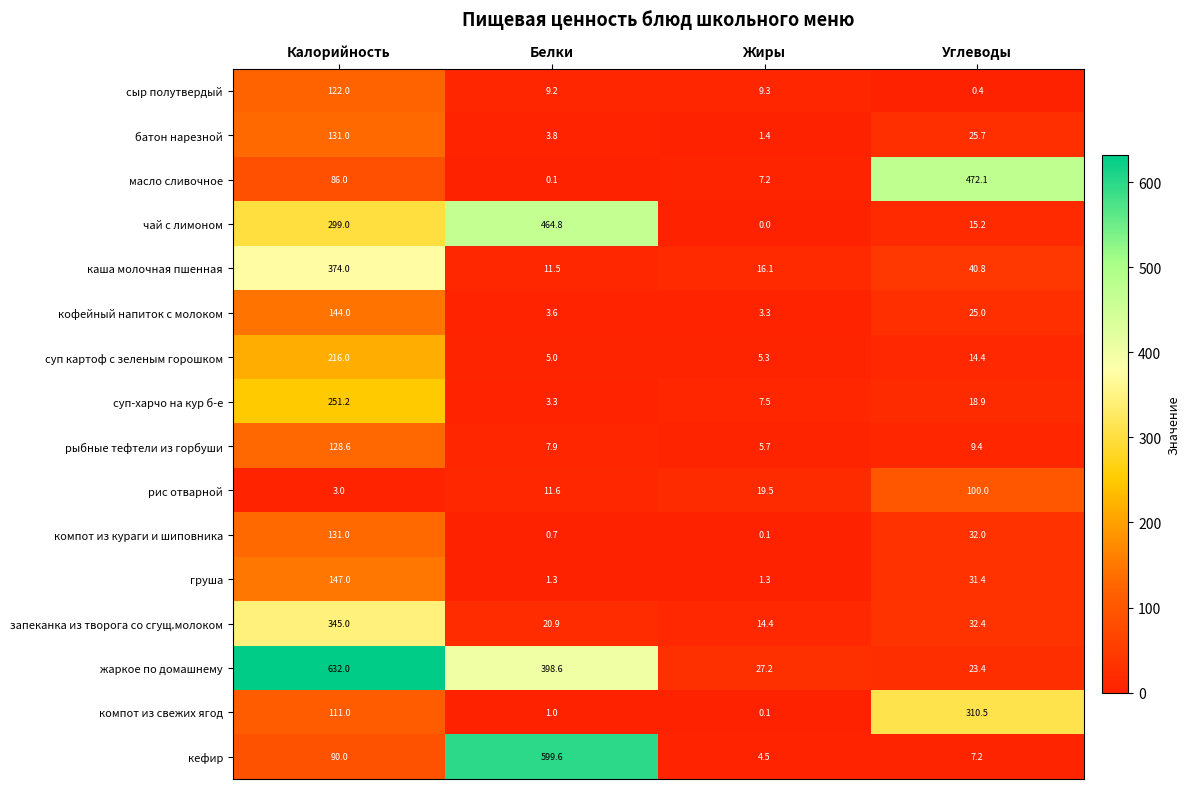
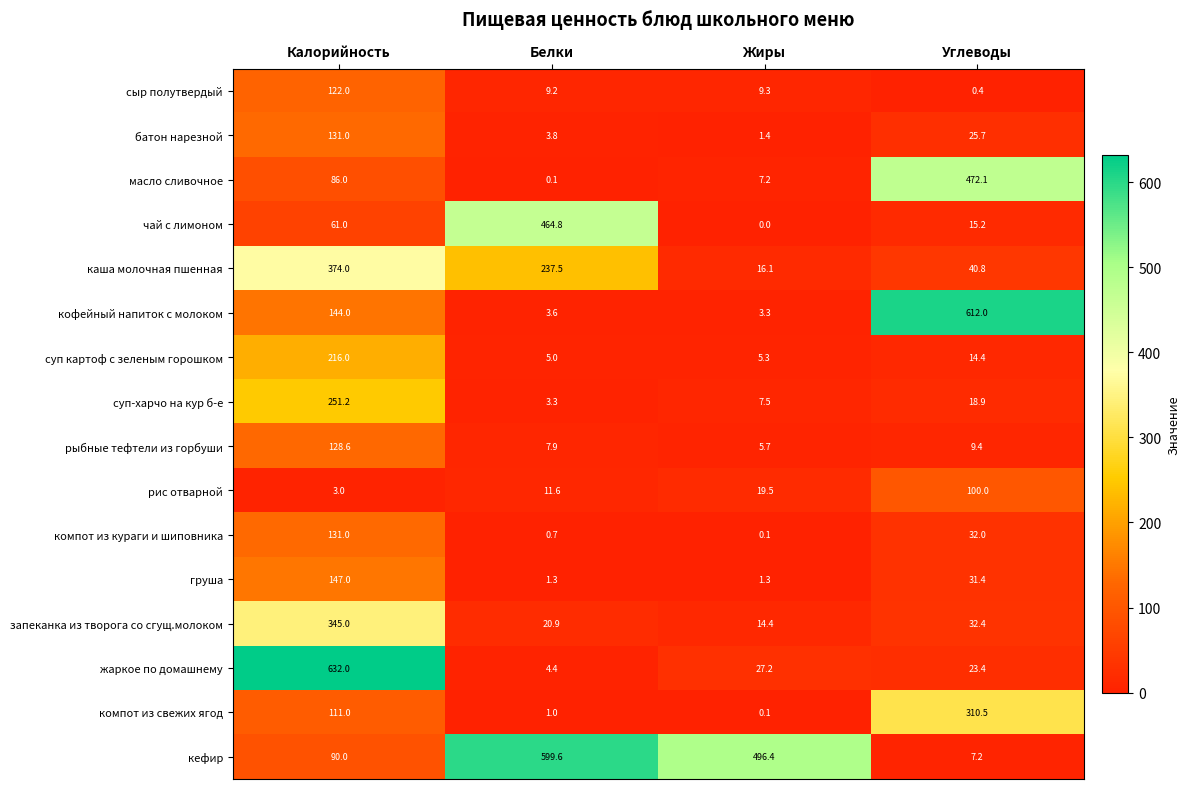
чай с лимоном, Калорийность: 299.0 -> 61.0
каша молочная пшенная, Белки: 11.5 -> 237.5
кофейный напиток с молоком, Углеводы: 25.0 -> 612.0
жаркое по домашнему, Белки: 398.6 -> 4.4
кефир, Жиры: 4.5 -> 496.4
